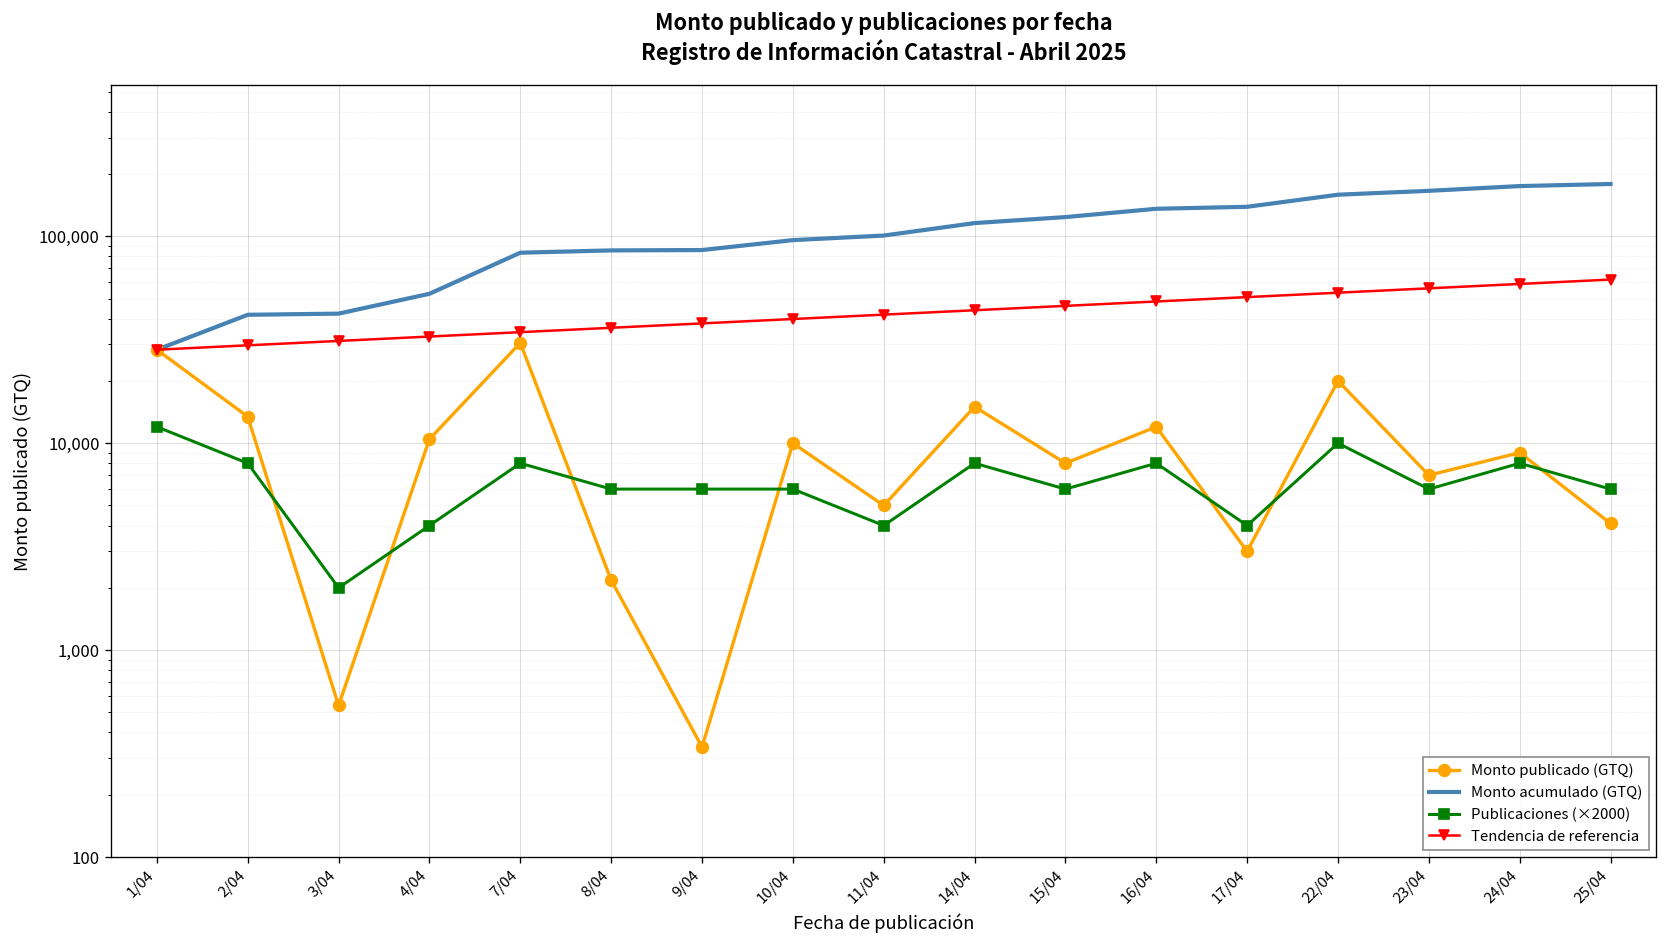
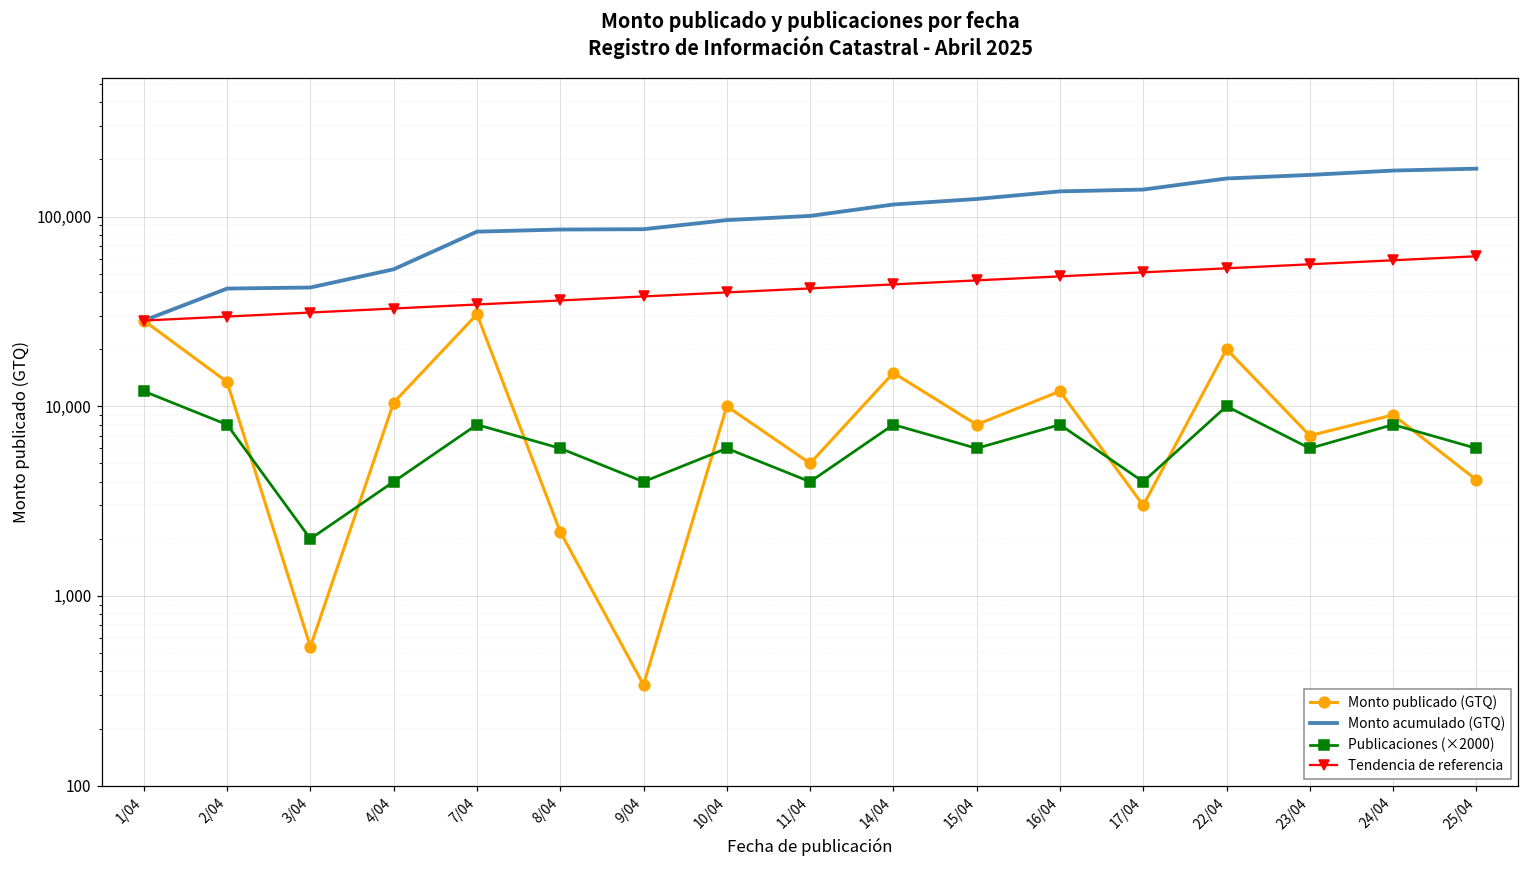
Publicaciones (×2000), 9/04: 6,000 -> 4,000
